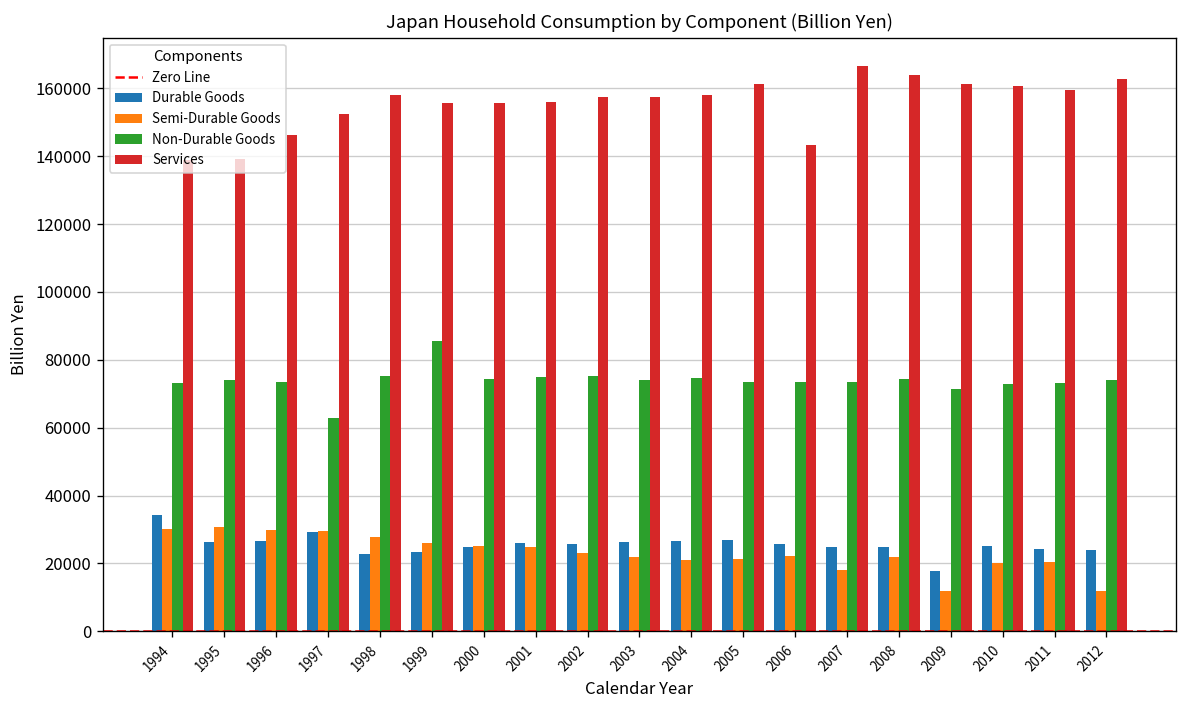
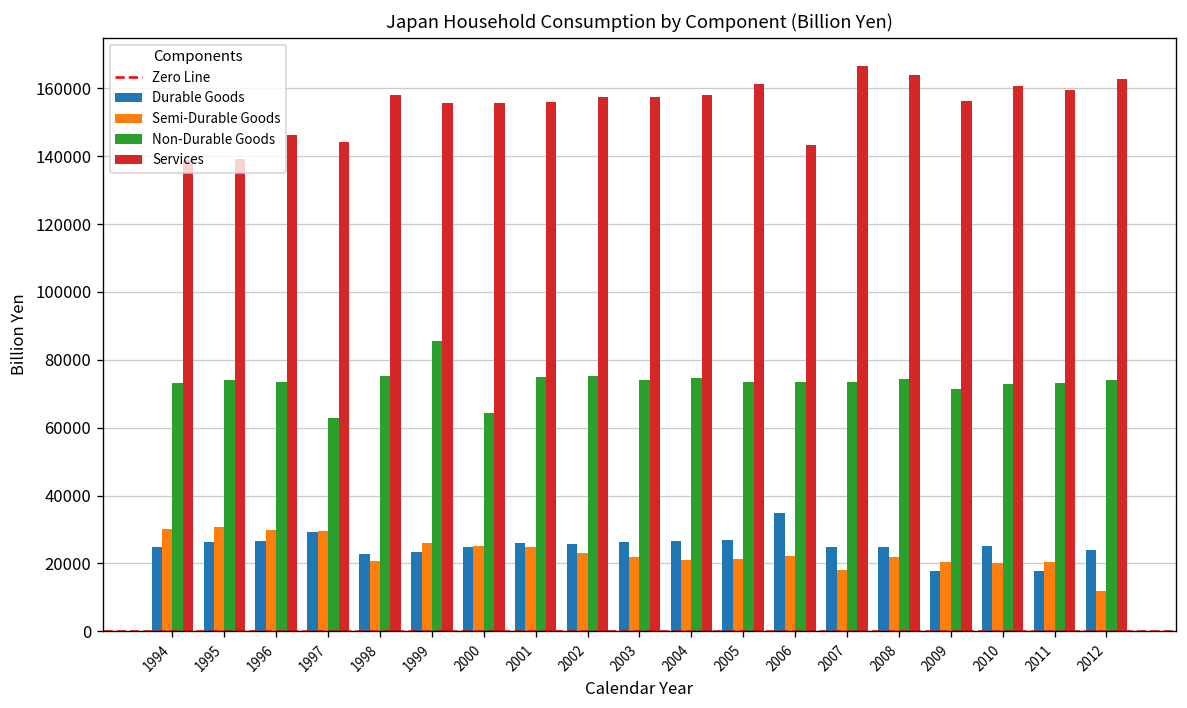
Durable Goods, 1994: 34000 -> 25000
Services, 1997: 152000 -> 144000
Semi-Durable Goods, 1998: 28000 -> 21000
Non-Durable Goods, 2000: 74000 -> 64000
Durable Goods, 2006: 26000 -> 35000
Semi-Durable Goods, 2009: 12000 -> 20000
Services, 2009: 161000 -> 156000
Durable Goods, 2011: 24000 -> 18000
